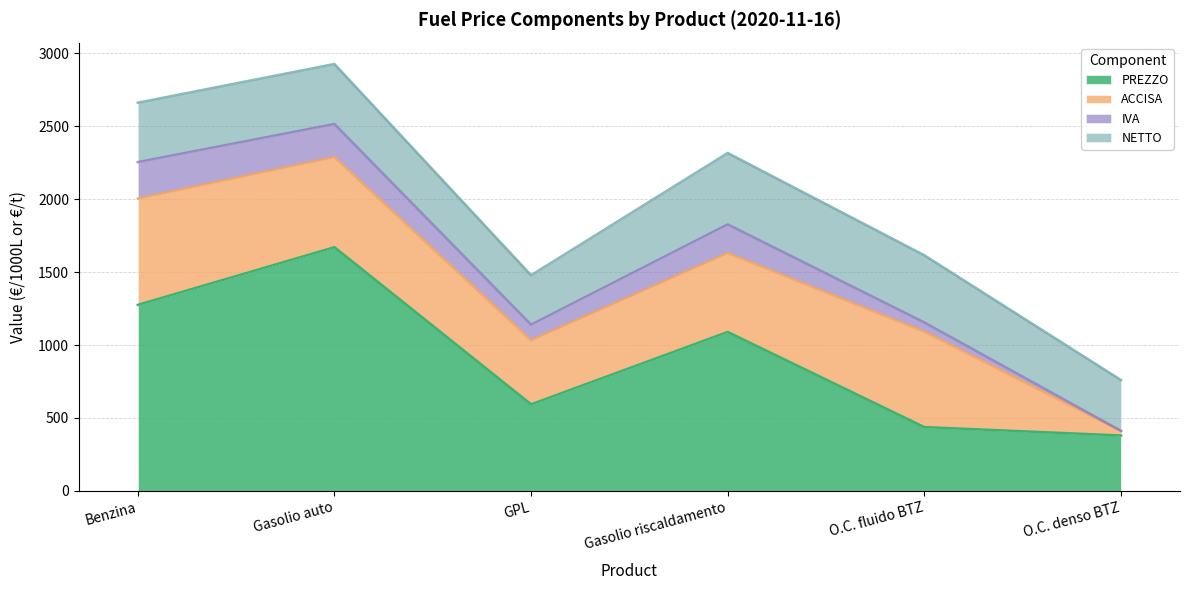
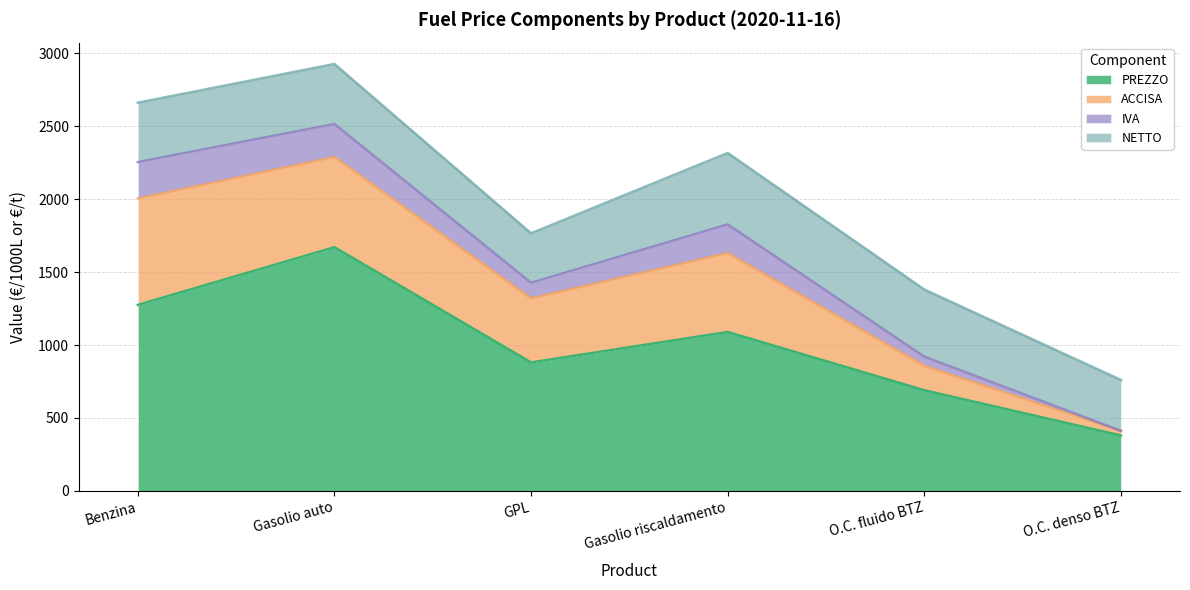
PREZZO, GPL: 590 -> 880
PREZZO, O.C. fluido BTZ: 440 -> 690
ACCISA, O.C. fluido BTZ: 650 -> 170
